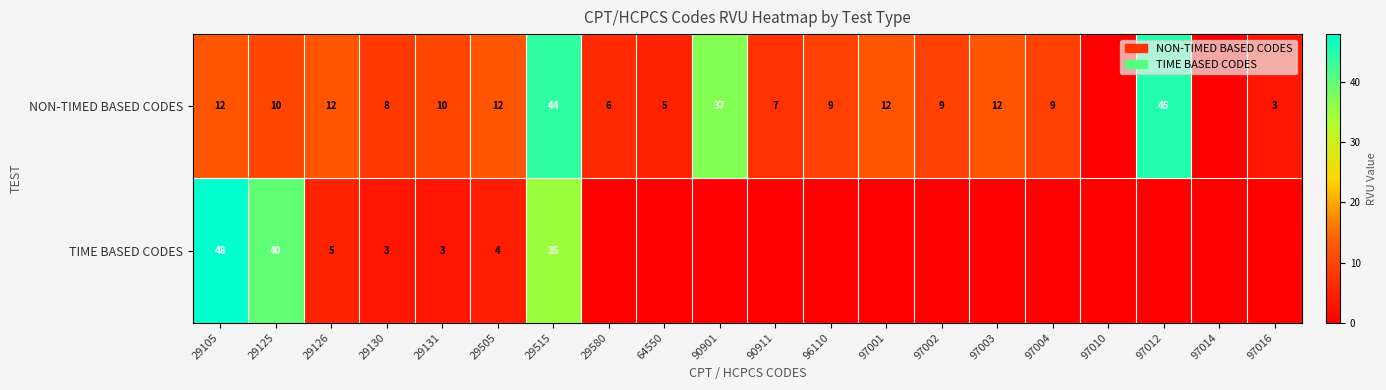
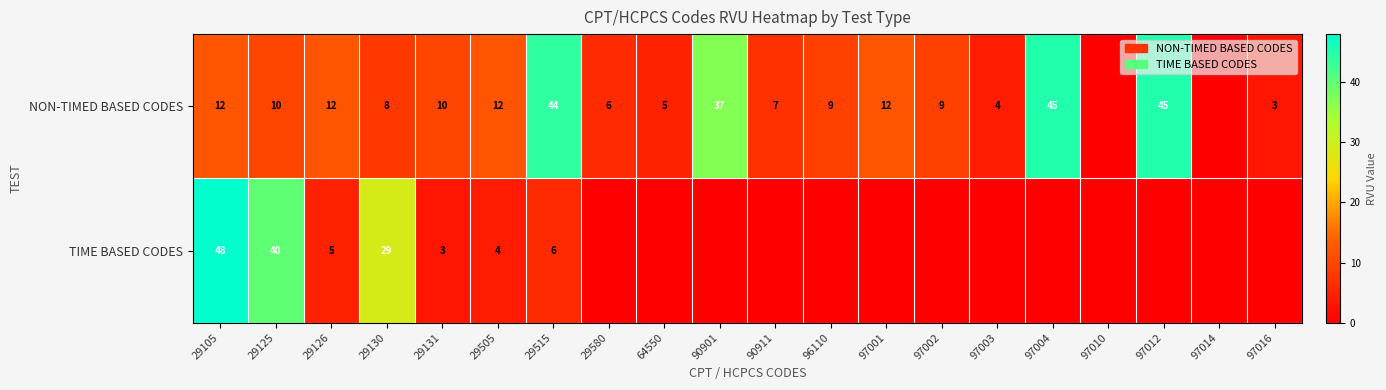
NON-TIMED BASED CODES, 97003: 12 -> 4
NON-TIMED BASED CODES, 97004: 9 -> 45
TIME BASED CODES, 29130: 3 -> 29
TIME BASED CODES, 29515: 35 -> 6
